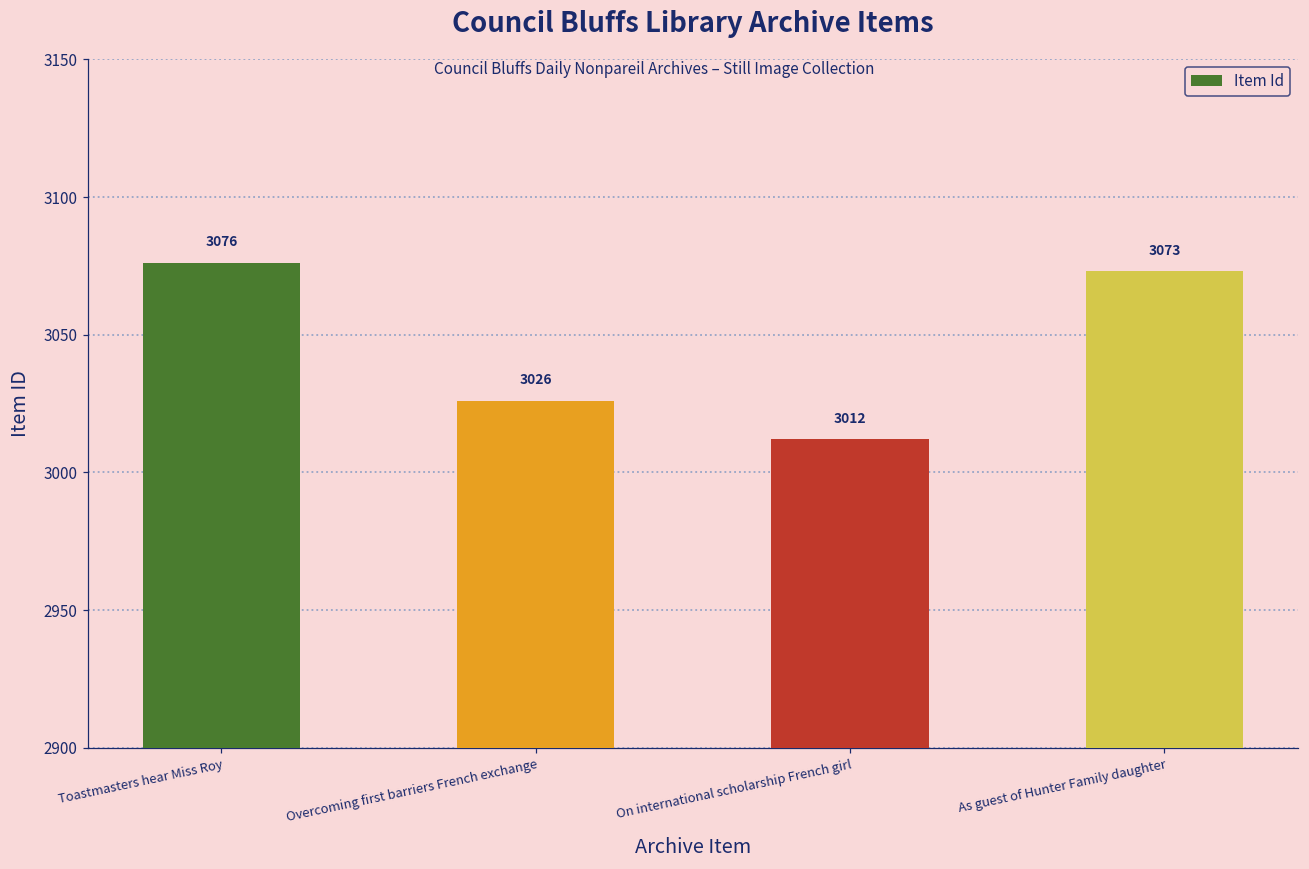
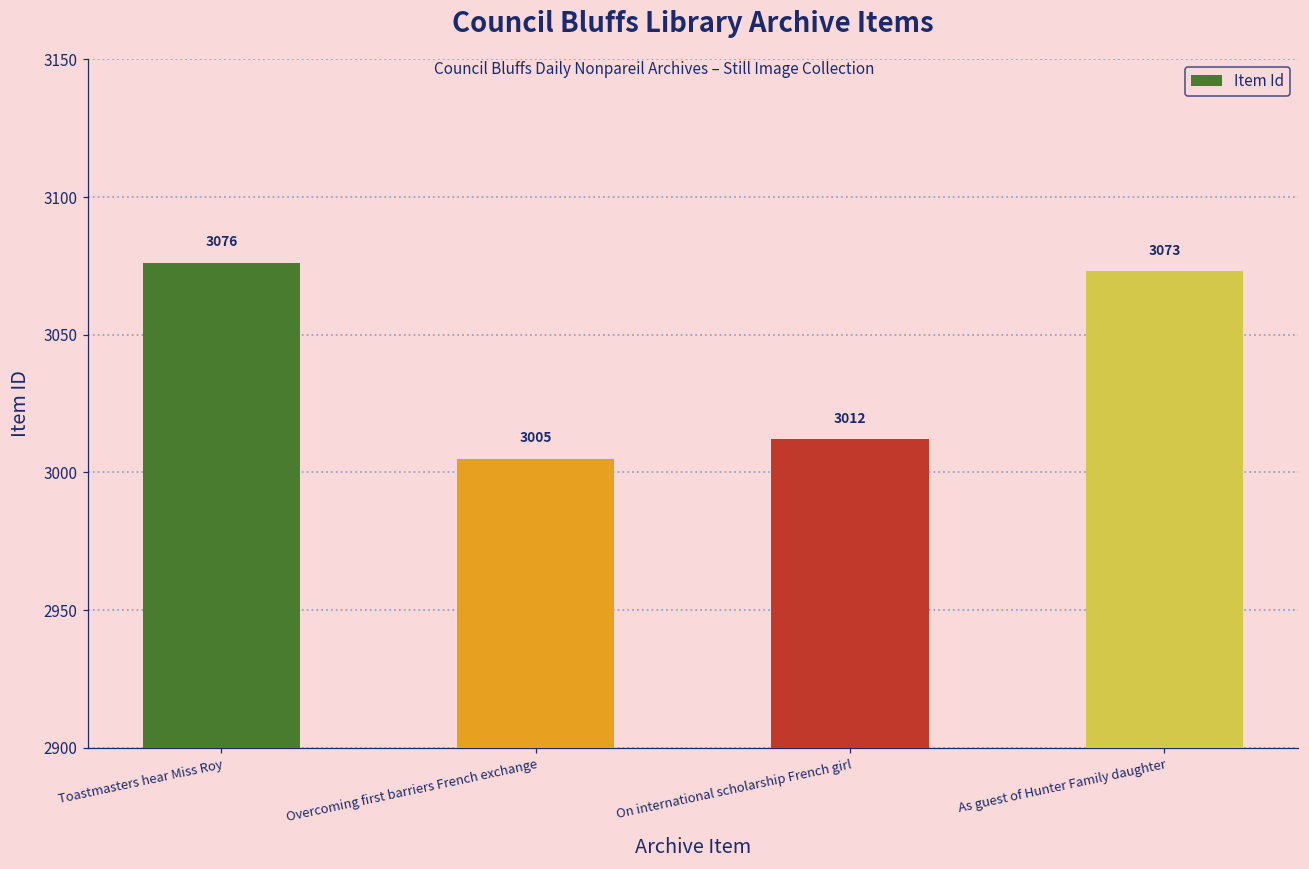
Overcoming first barriers French exchange: 3026 -> 3005
